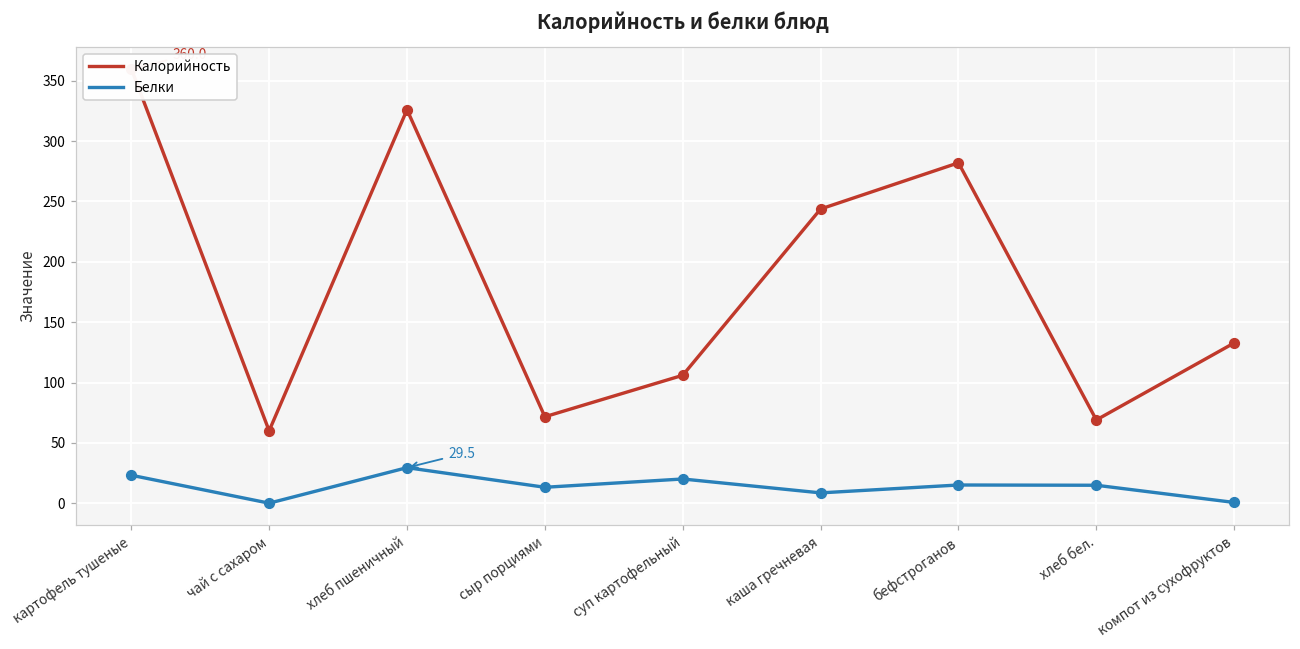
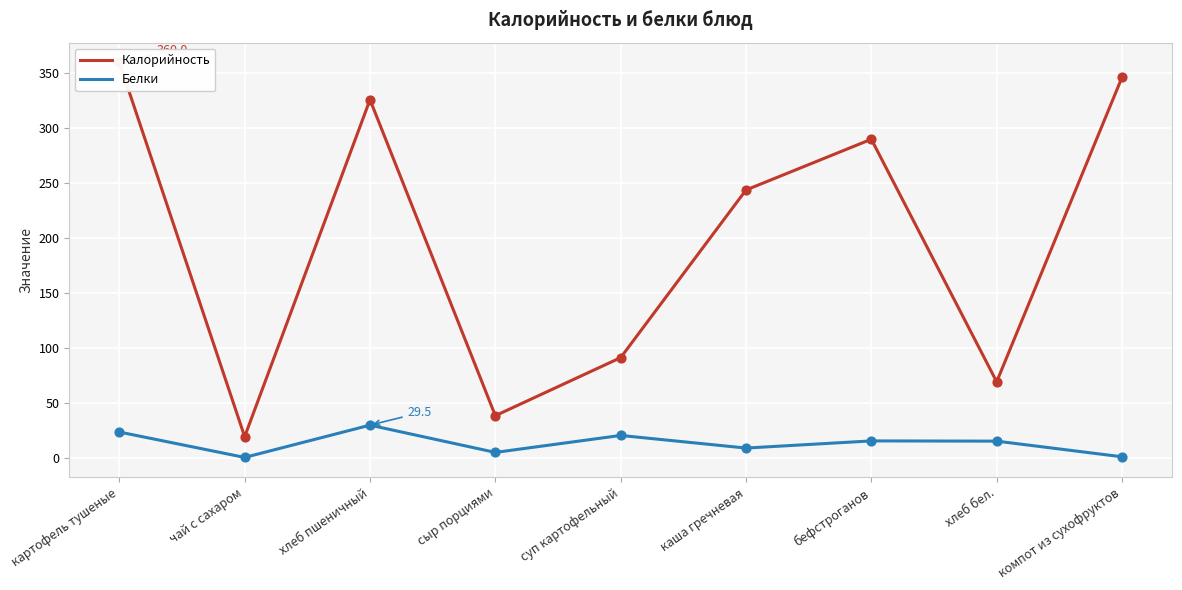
Калорийность, чай с сахаром: 60 -> 19
Калорийность, сыр порциями: 72 -> 38
Белки, сыр порциями: 13 -> 5
Калорийность, суп картофельный: 106 -> 91
Калорийность, бефстроганов: 282 -> 290
Калорийность, компот из сухофруктов: 133 -> 346
